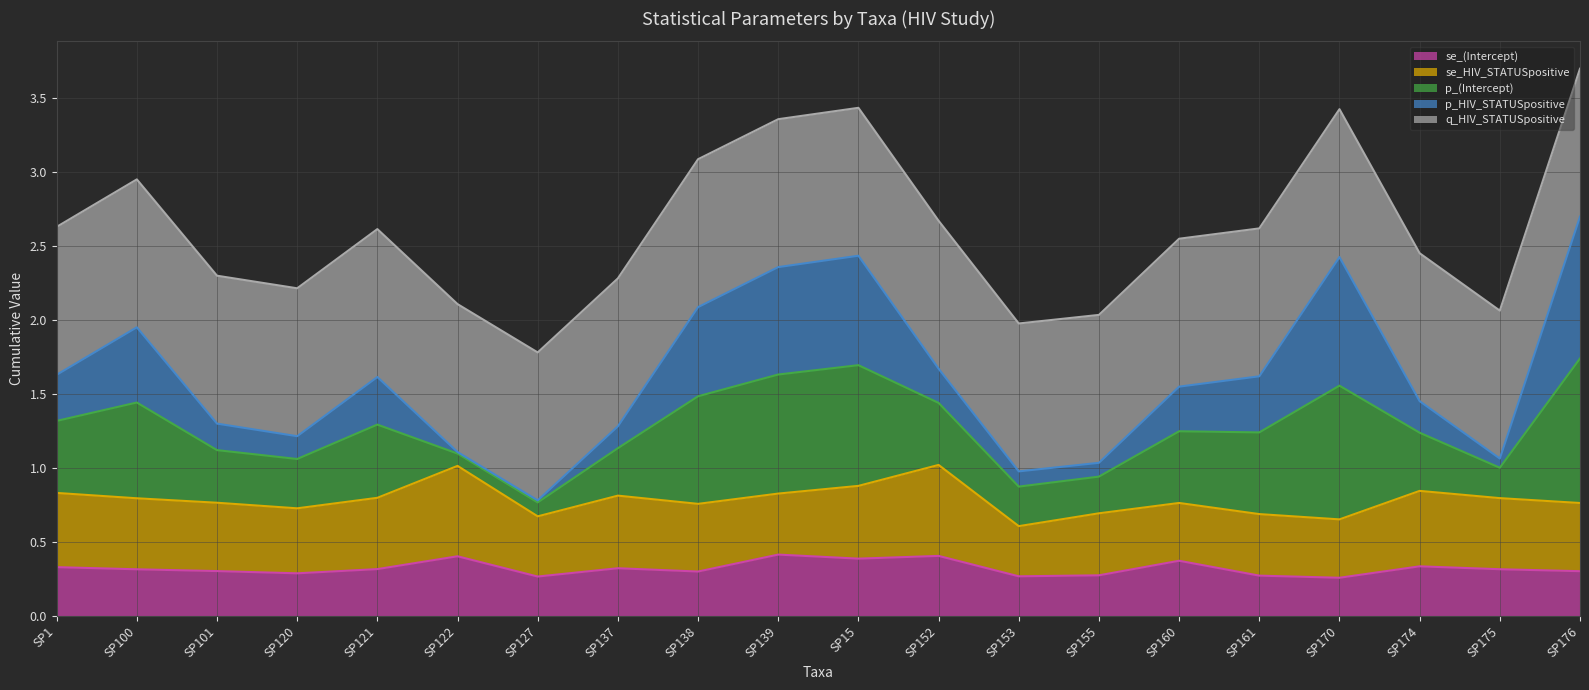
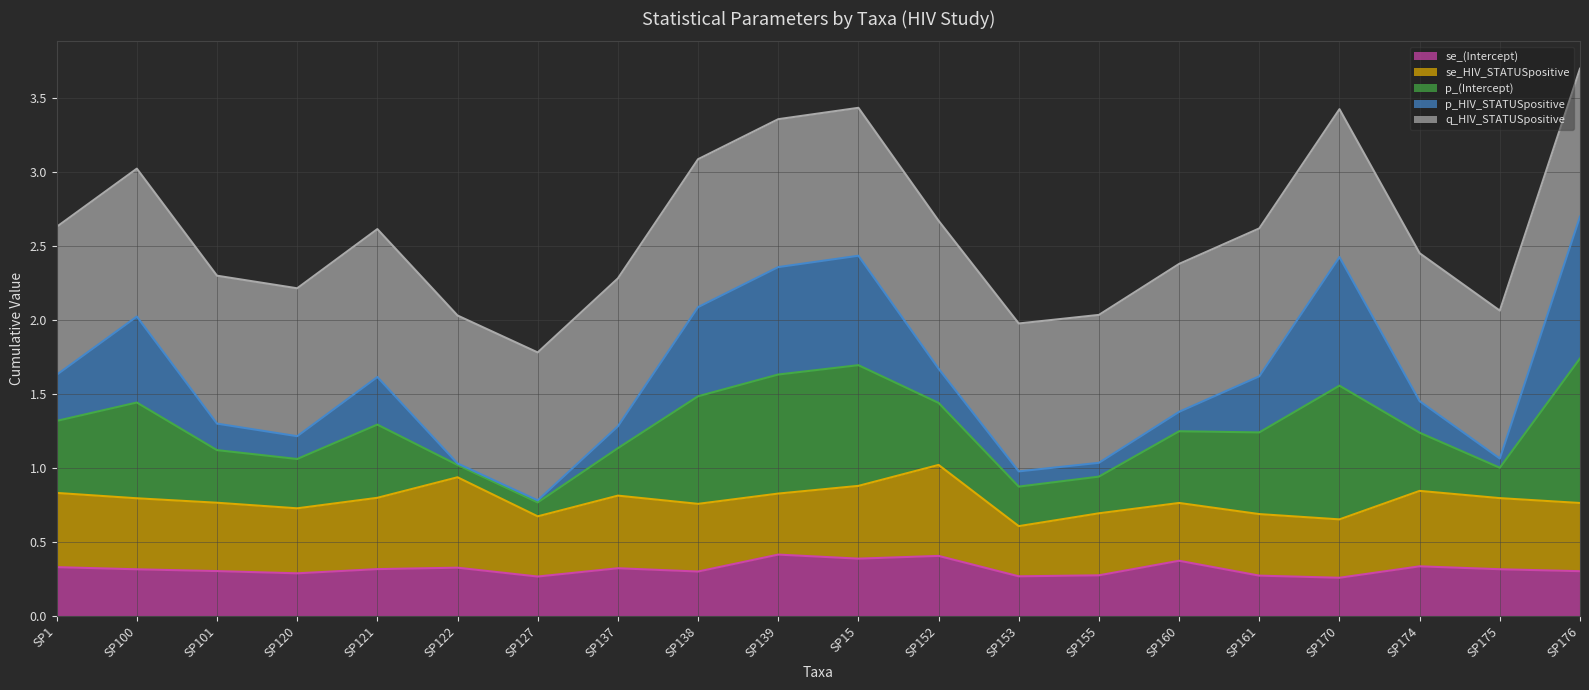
p_HIV_STATUSpositive, SP100: 0.51 -> 0.58
se_(Intercept), SP122: 0.40 -> 0.33
p_HIV_STATUSpositive, SP160: 0.30 -> 0.13
